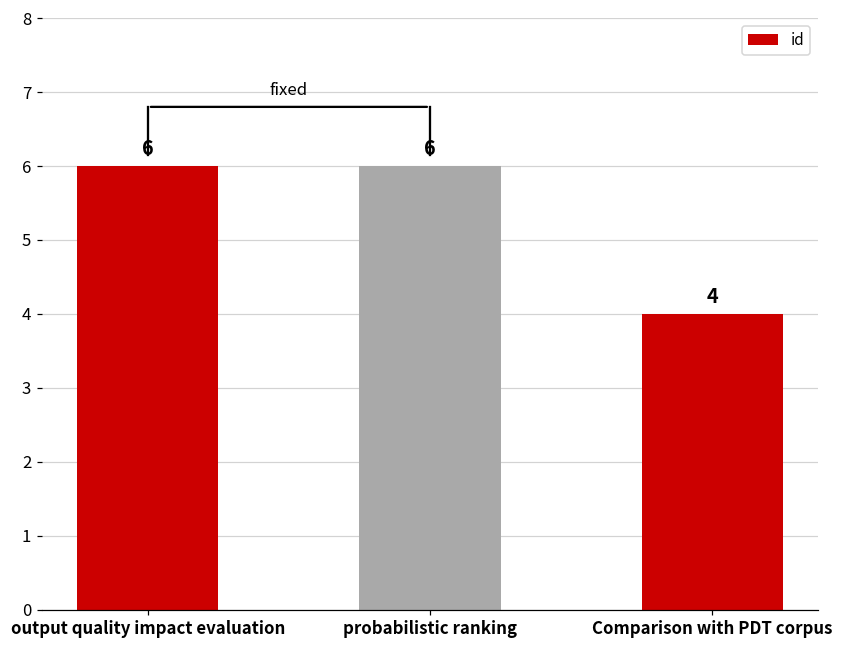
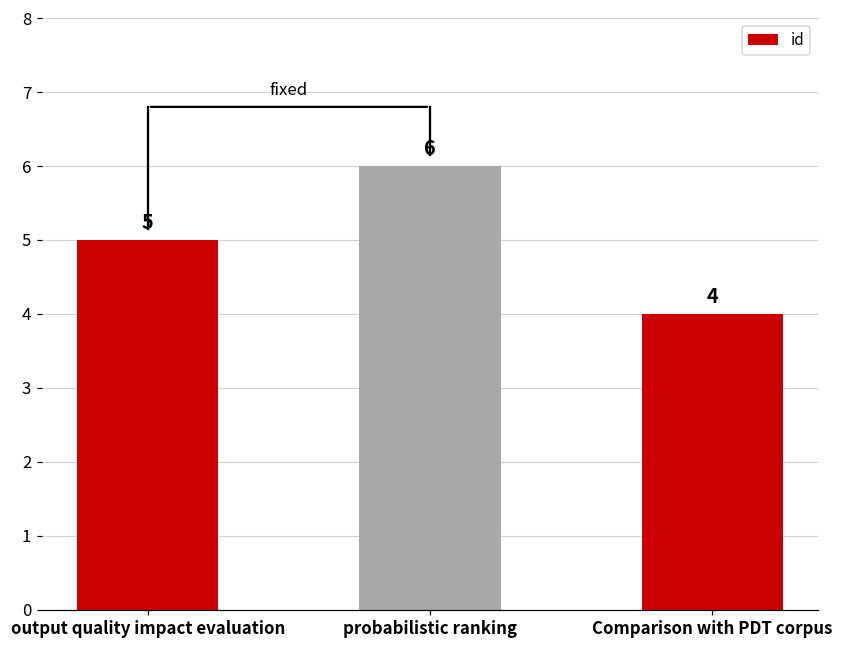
id, output quality impact evaluation: 6 -> 5
